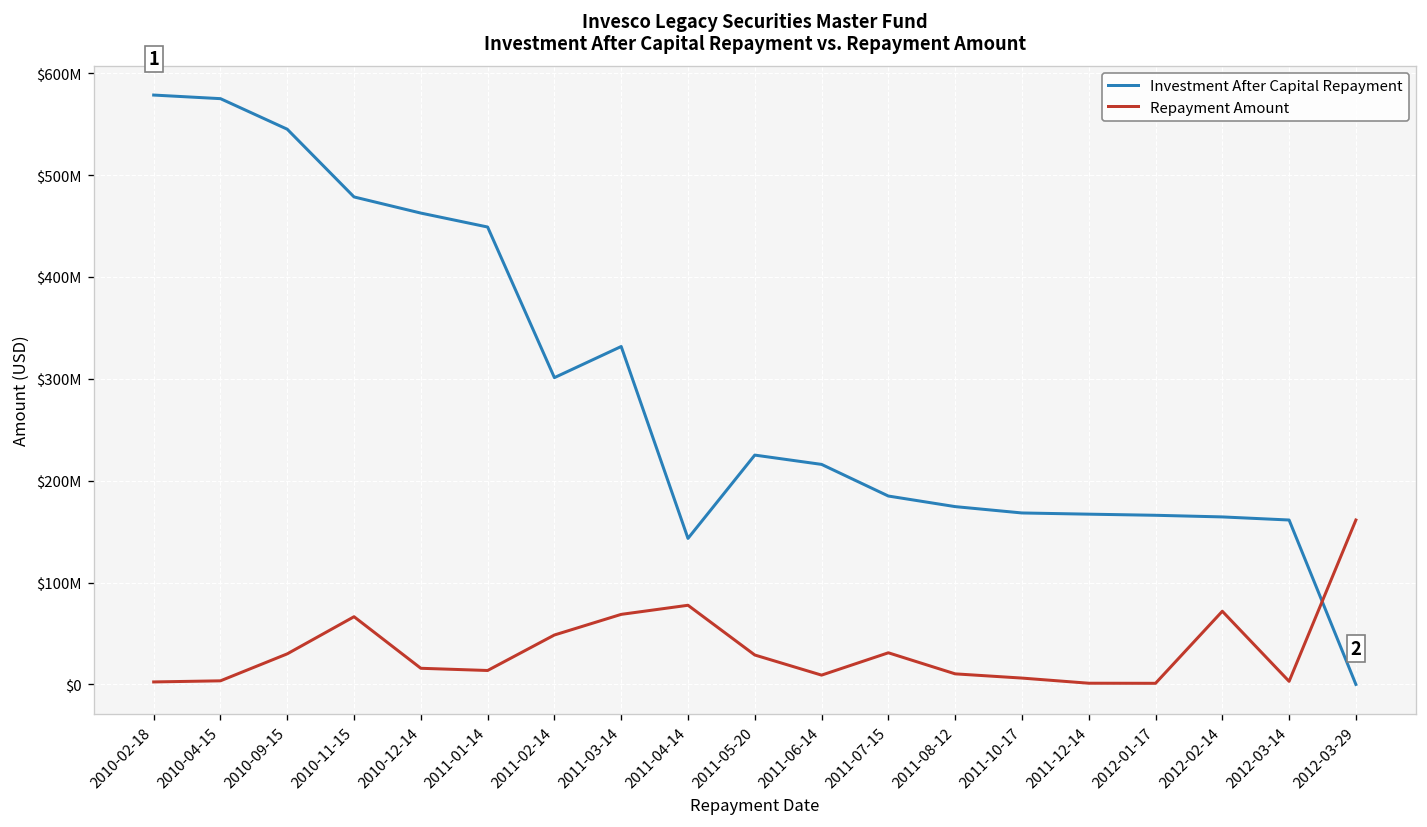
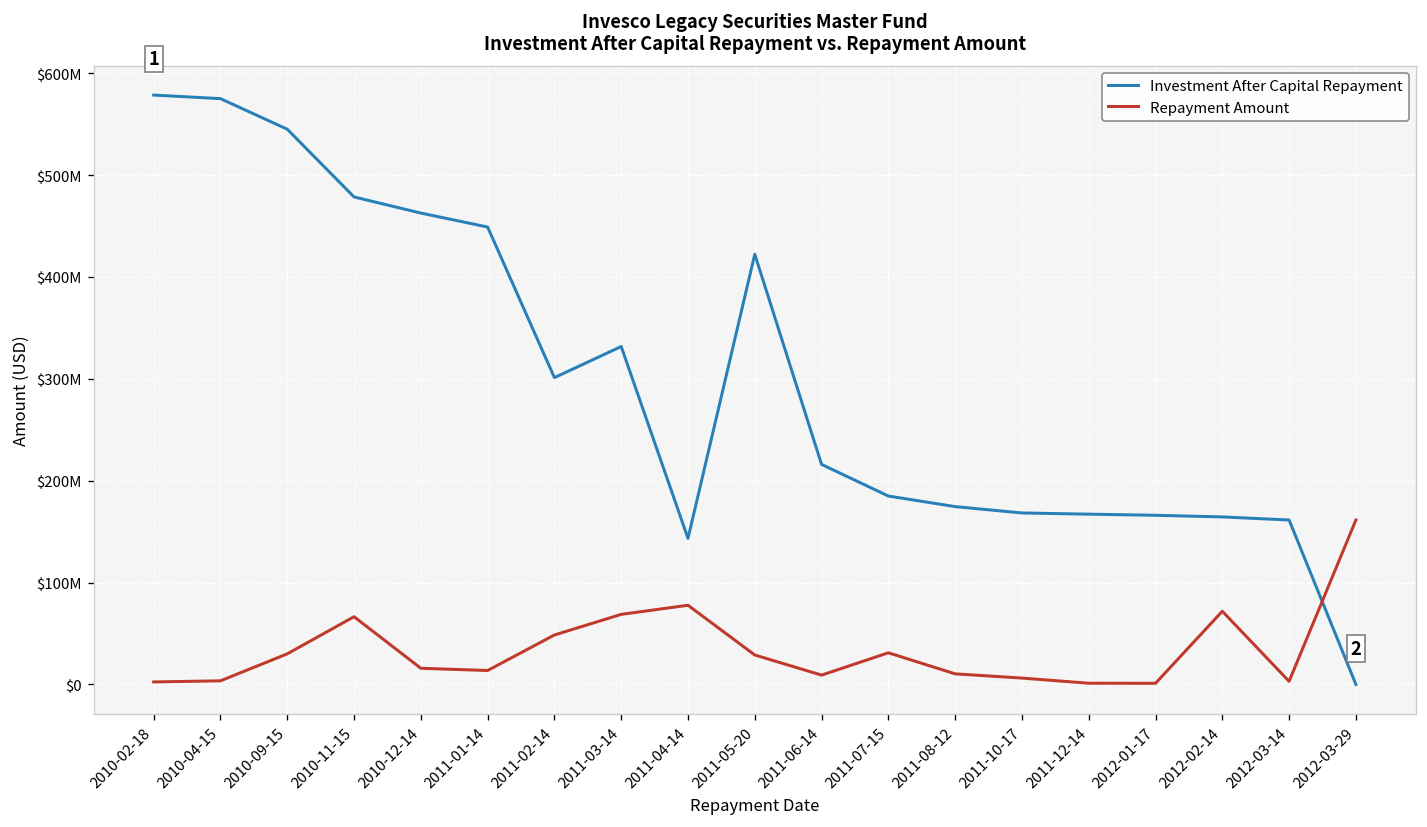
Investment After Capital Repayment, 2011-05-20: $230000000 -> $420000000
